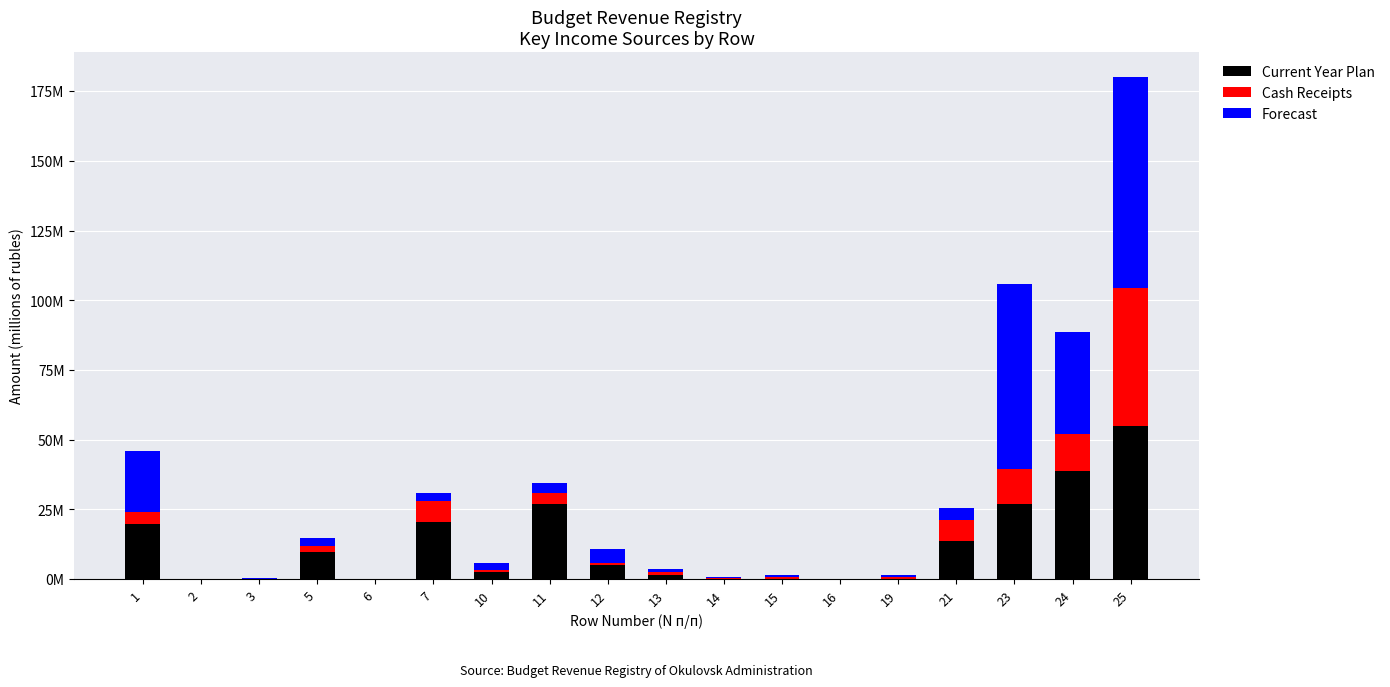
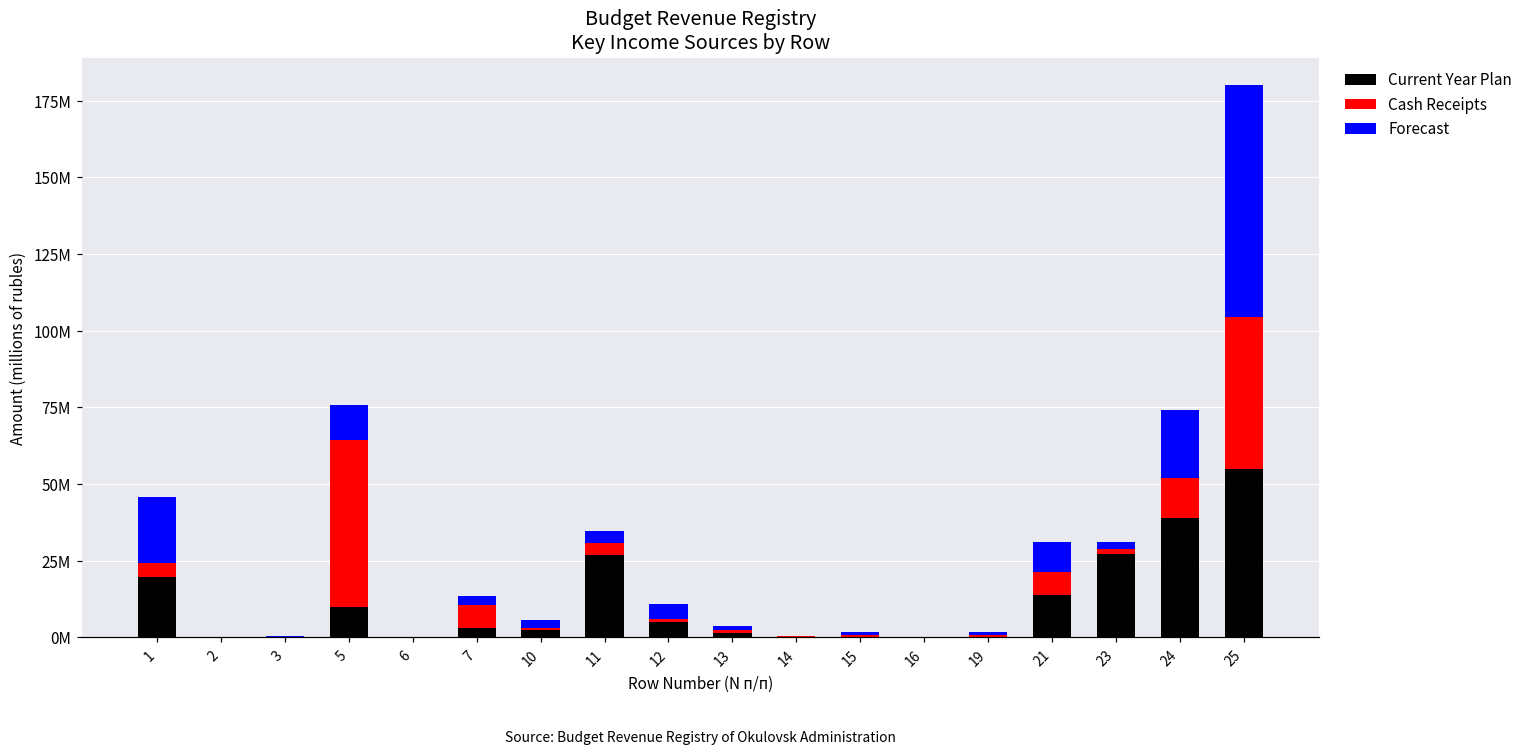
Cash Receipts, 5: 2000000 -> 55000000
Forecast, 5: 3000000 -> 12000000
Current Year Plan, 7: 21000000 -> 3000000
Forecast, 21: 4000000 -> 10000000
Cash Receipts, 23: 12000000 -> 2000000
Forecast, 23: 67000000 -> 2000000
Forecast, 24: 36000000 -> 22000000
